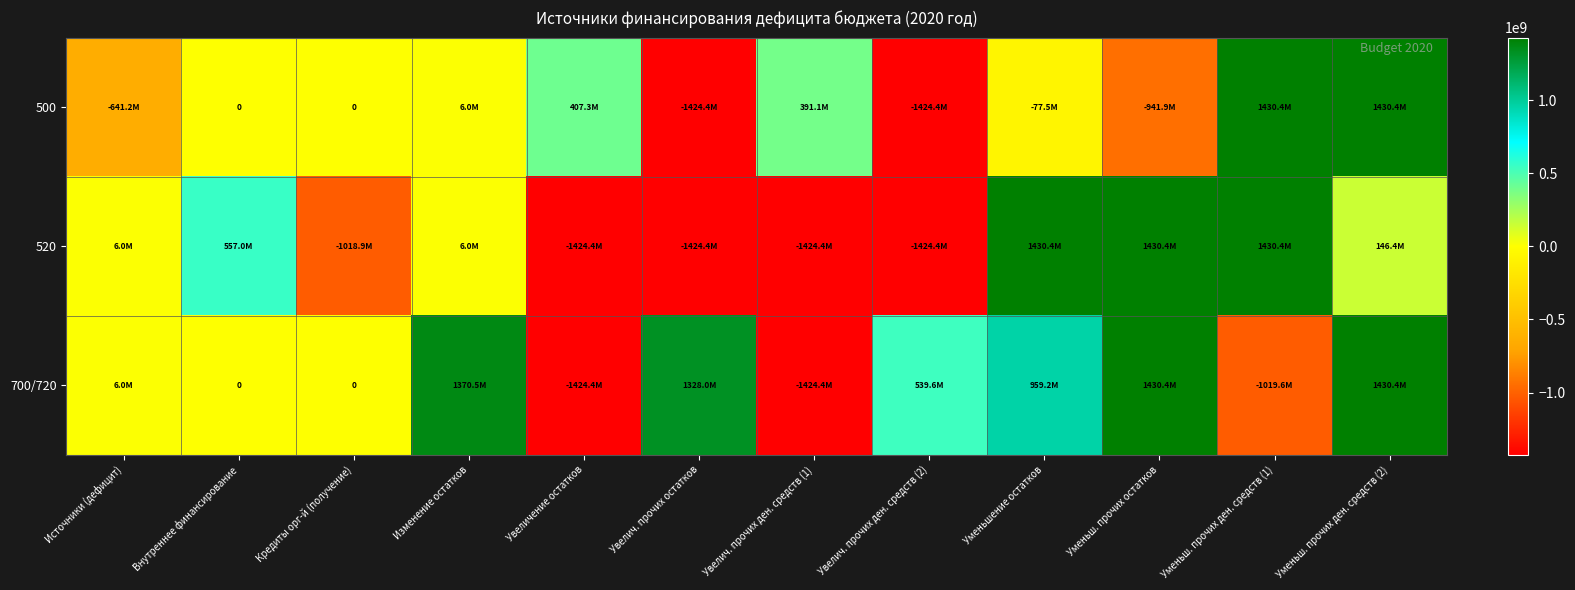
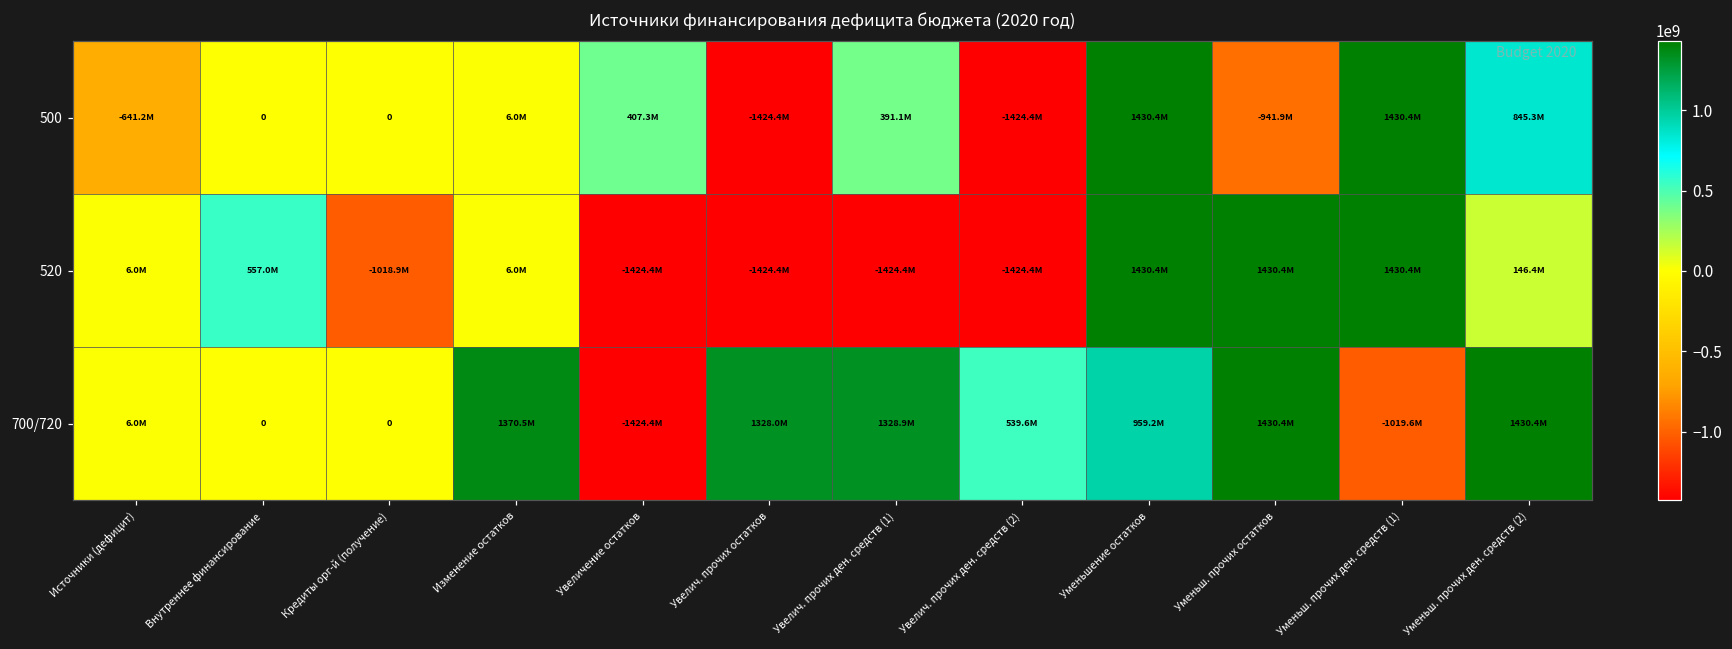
500, Уменьшение остатков: -77.5M -> 1430.4M
500, Уменьш. прочих ден. средств (2): 1430.4M -> 845.3M
700/720, Увелич. прочих ден. средств (1): -1424.4M -> 1328.9M
